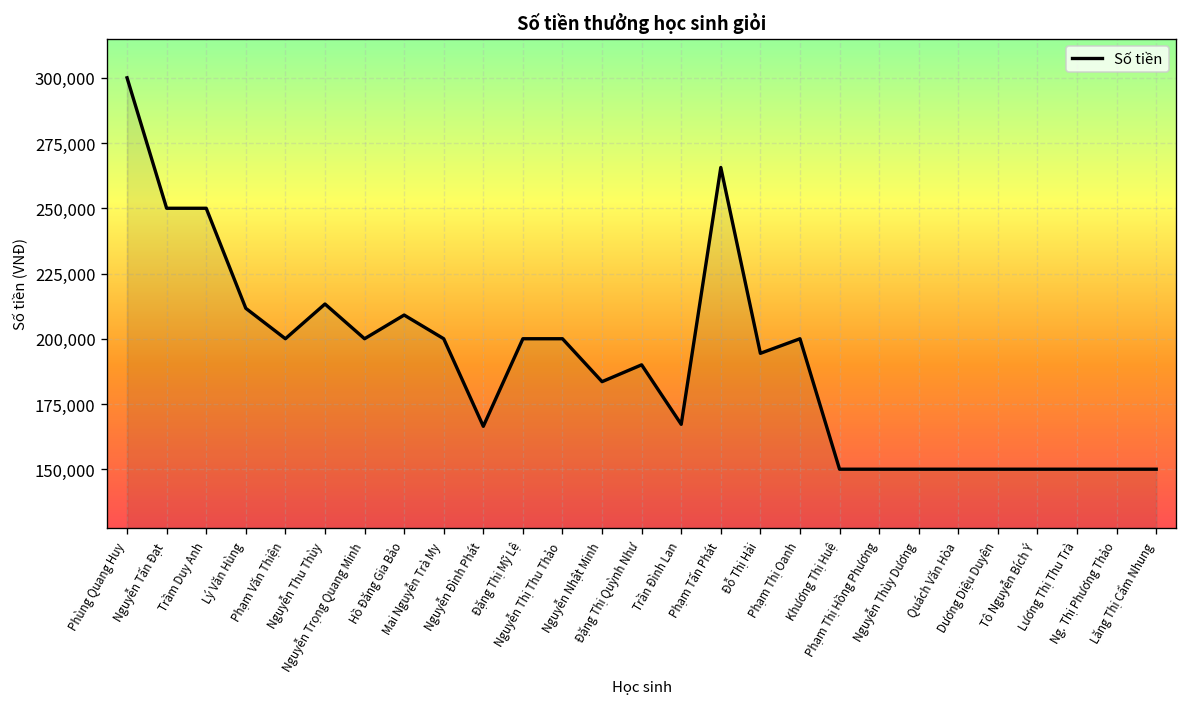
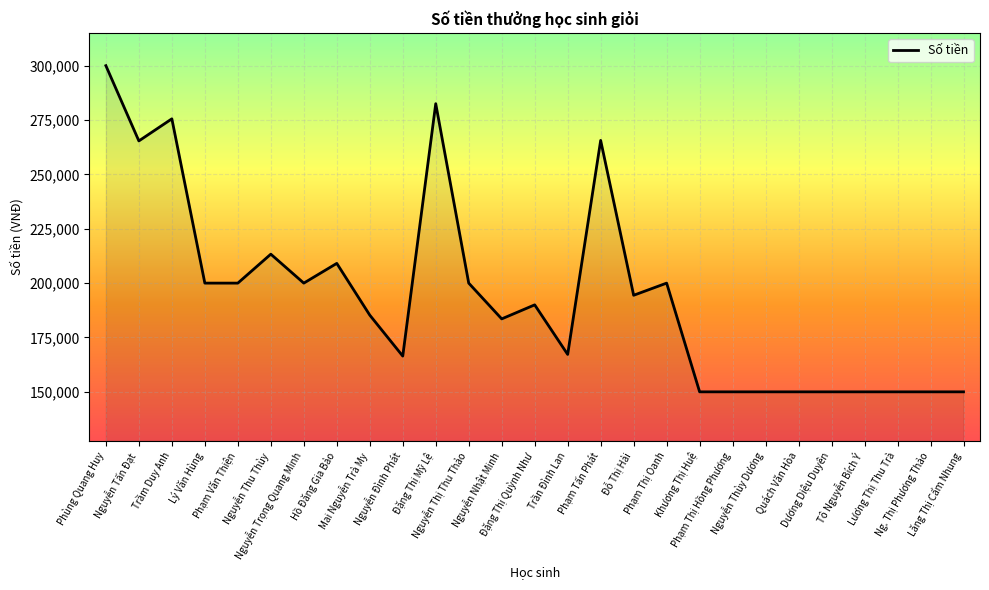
Nguyễn Tấn Đạt: 250,000 -> 265,000
Trầm Duy Anh: 250,000 -> 276,000
Lý Văn Hùng: 212,000 -> 200,000
Mai Nguyễn Trà My: 200,000 -> 185,000
Đặng Thị Mỹ Lệ: 200,000 -> 283,000
